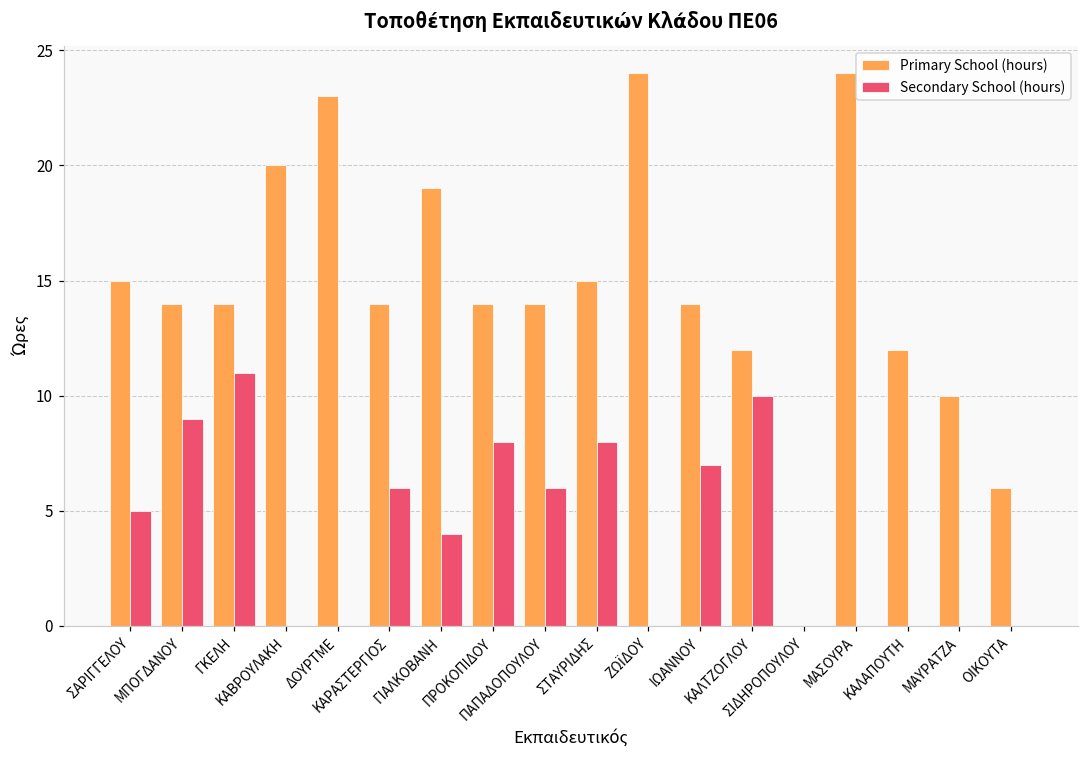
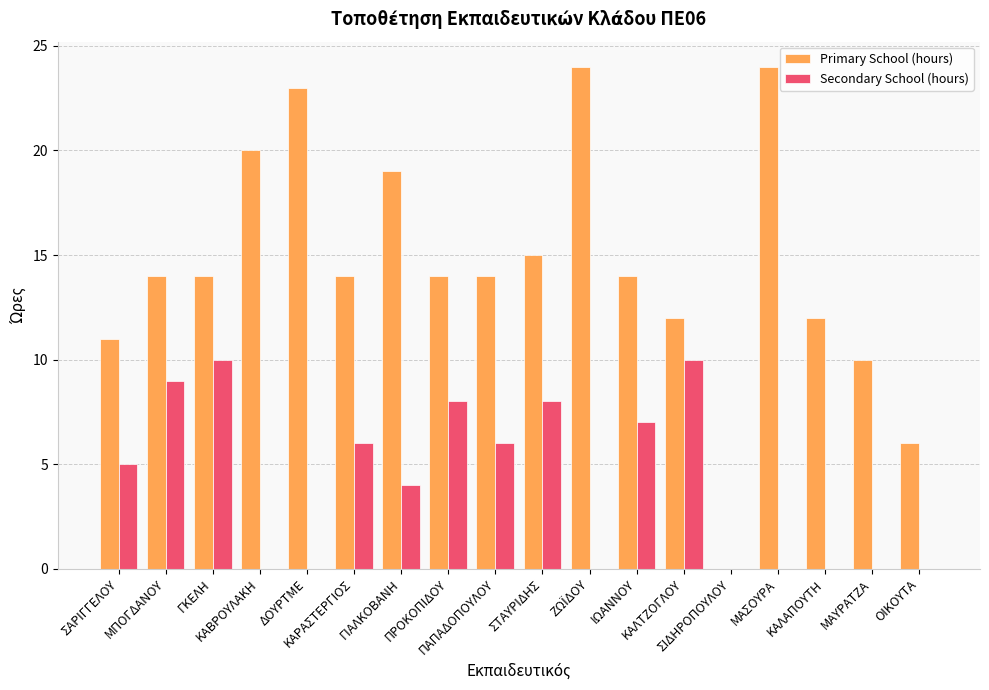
Primary School (hours), ΣΑΡΙΓΓΕΛΟΥ: 15 -> 11
Secondary School (hours), ΓΚΕΛΗ: 11 -> 10
